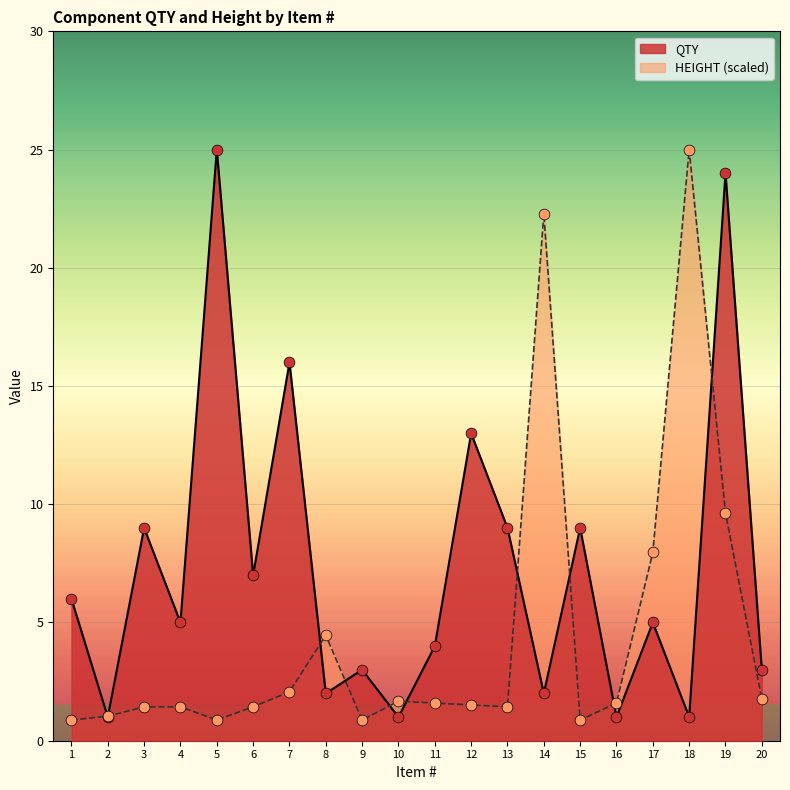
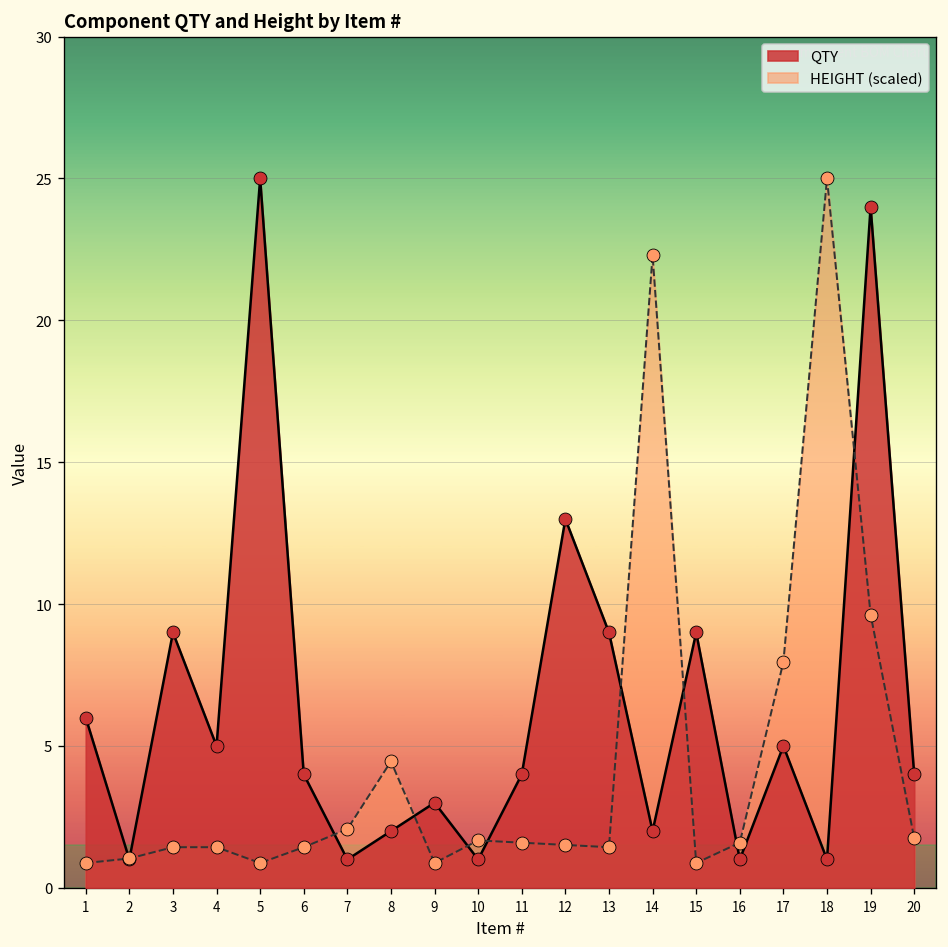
QTY, 6: 7 -> 4
QTY, 7: 16 -> 1
QTY, 20: 3 -> 4
